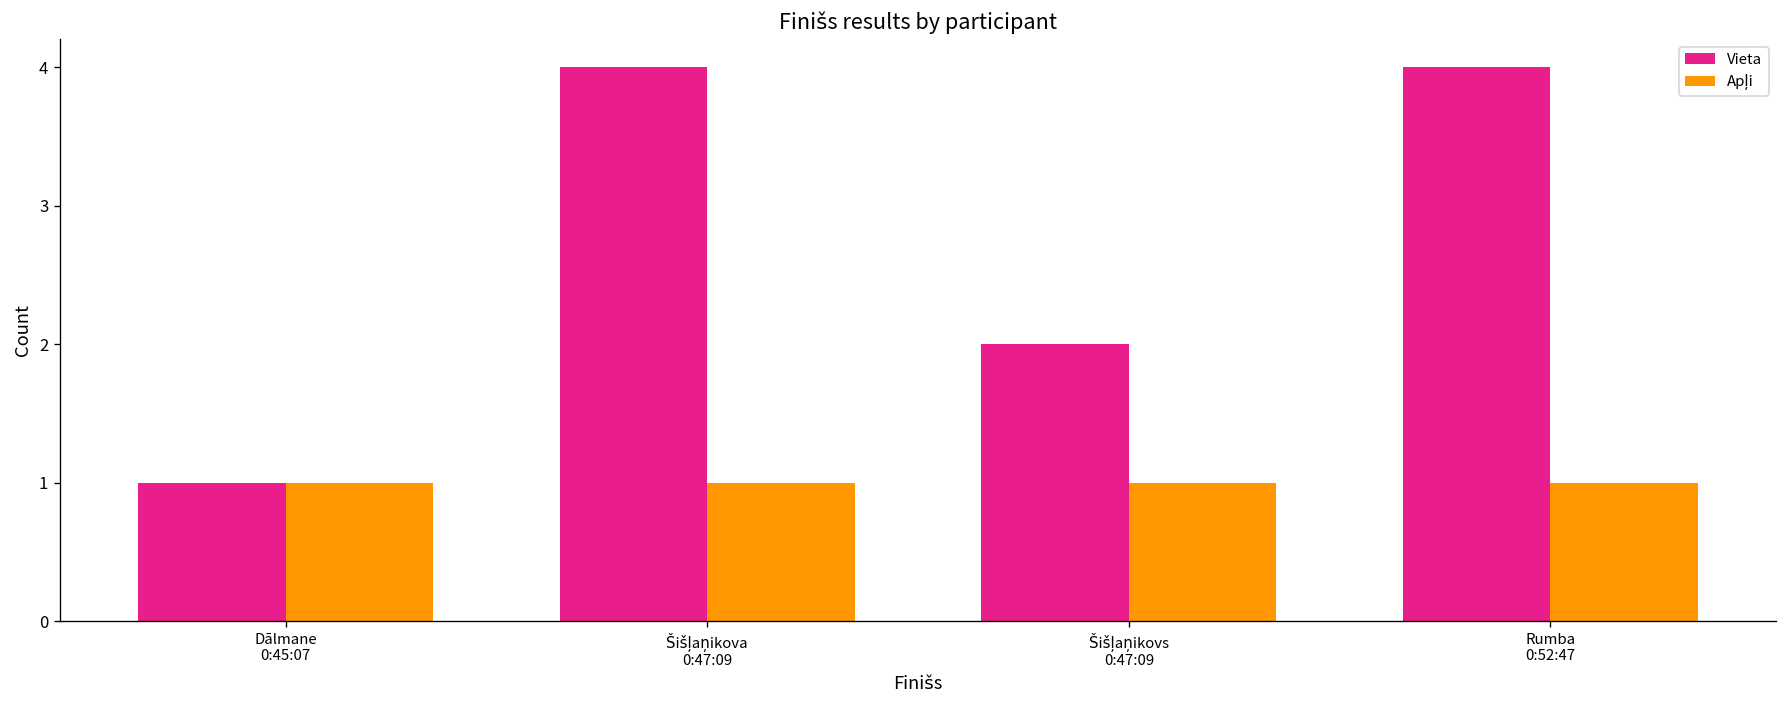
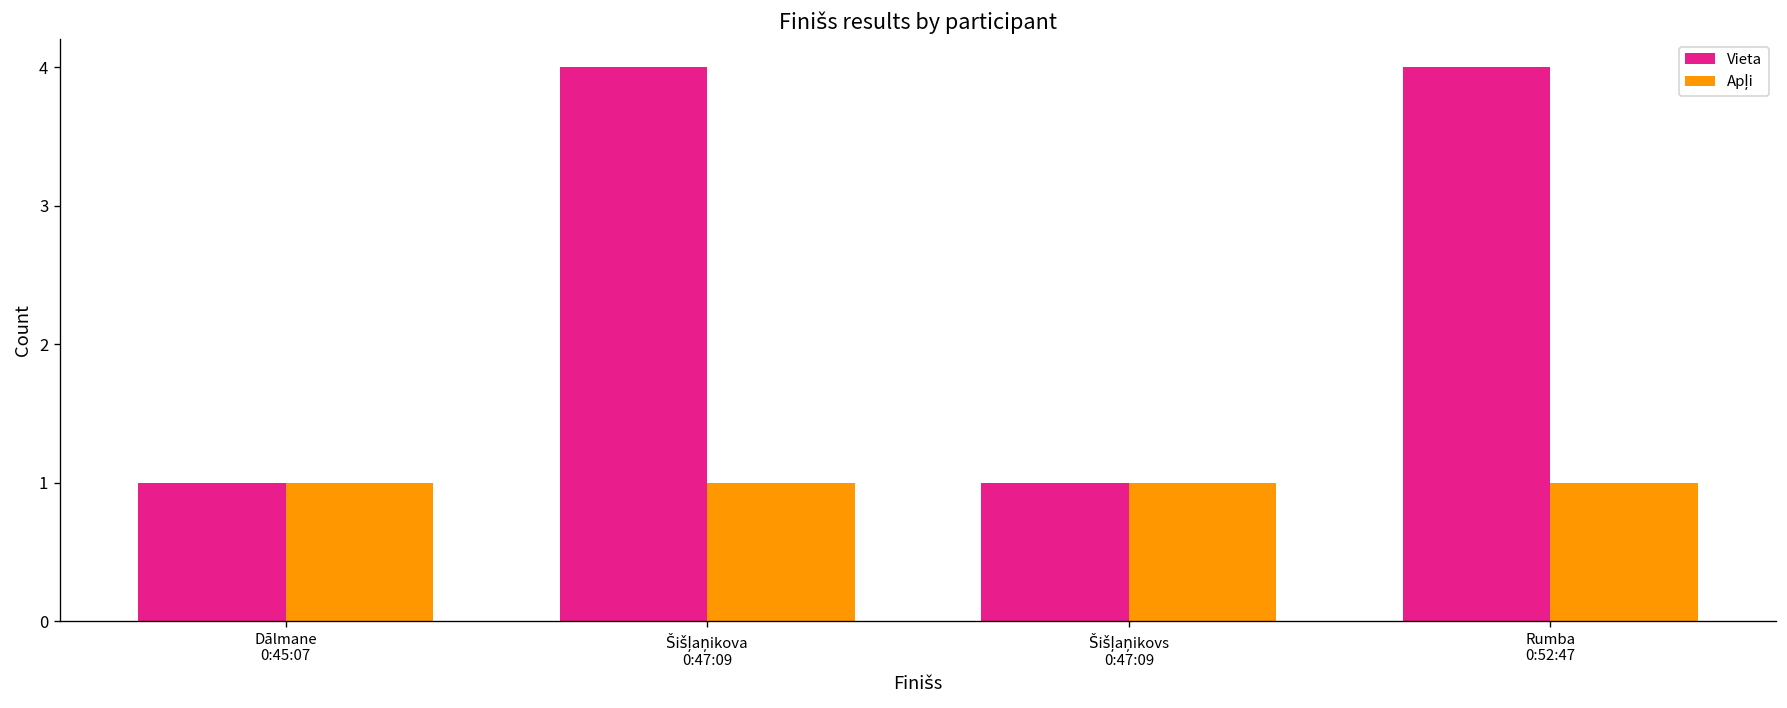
Vieta, Šišļaņikovs 0:47:09: 2 -> 1
